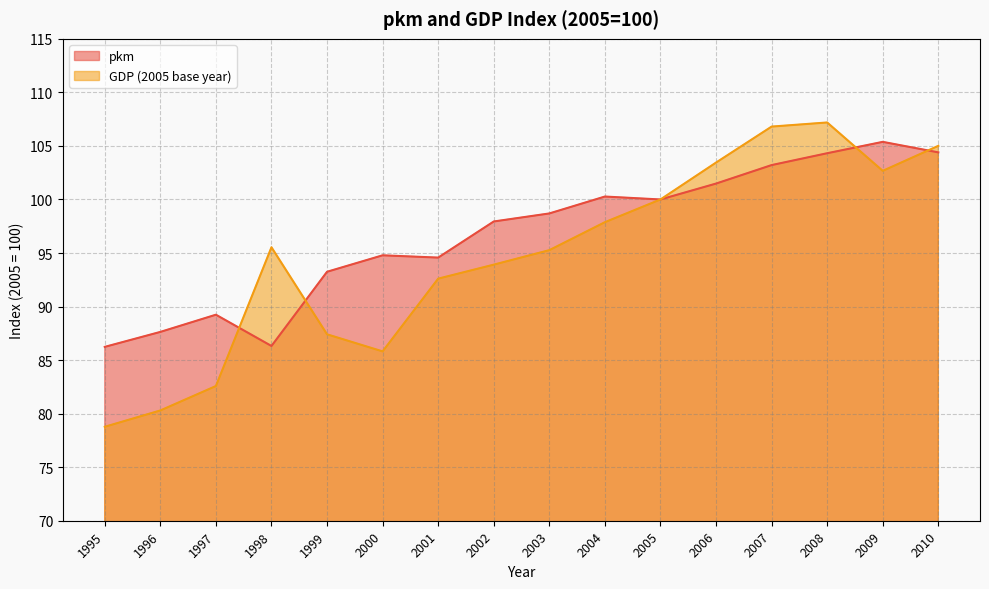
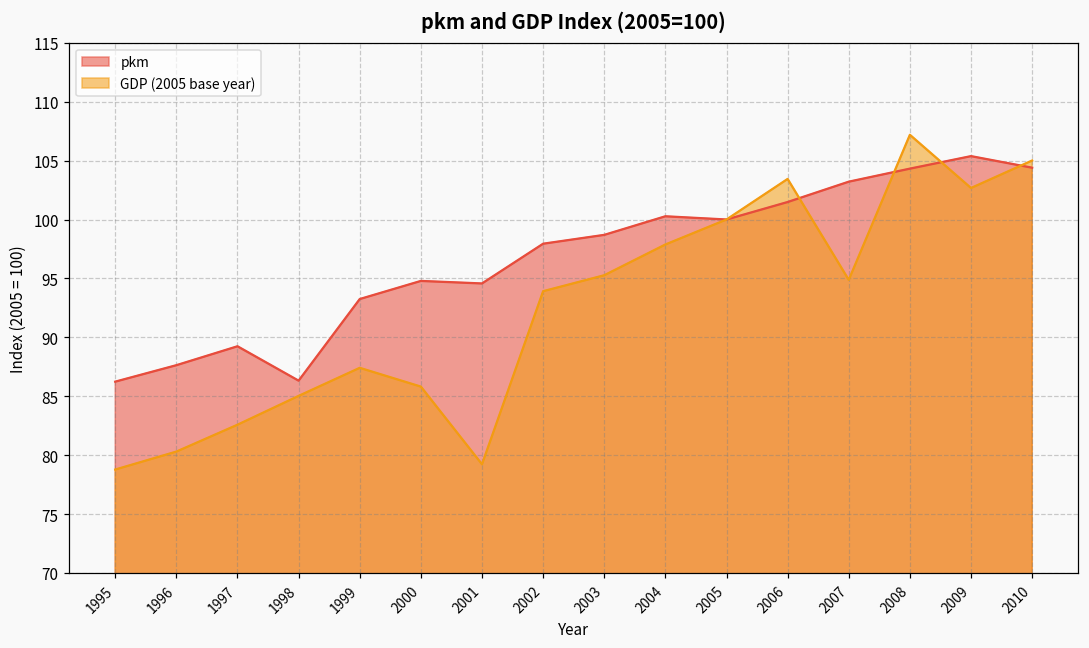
GDP (2005 base year), 1998: 95.5 -> 85.0
GDP (2005 base year), 2001: 92.6 -> 79.2
GDP (2005 base year), 2007: 106.8 -> 94.9
